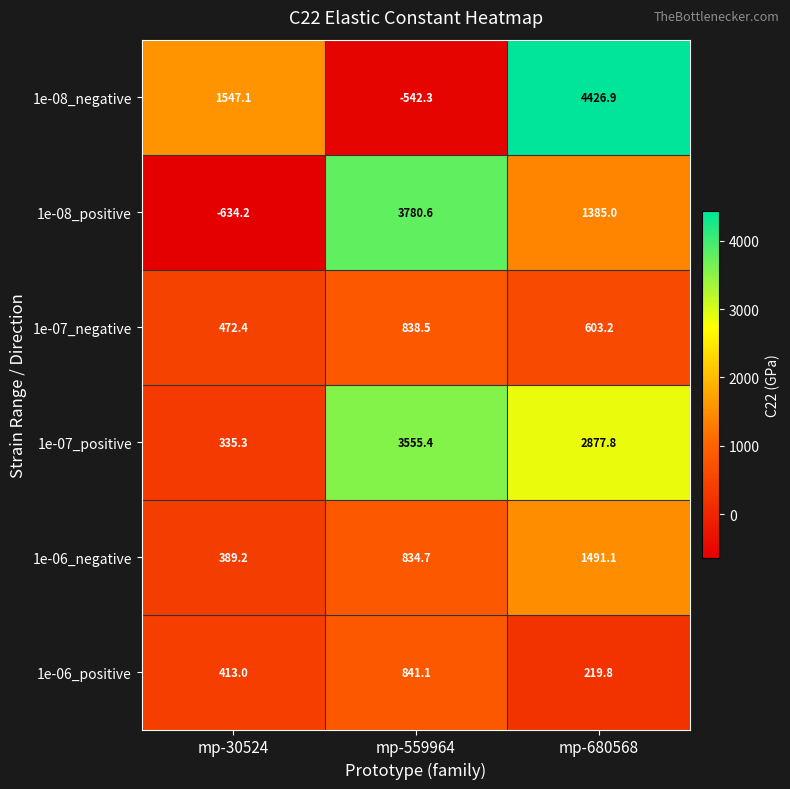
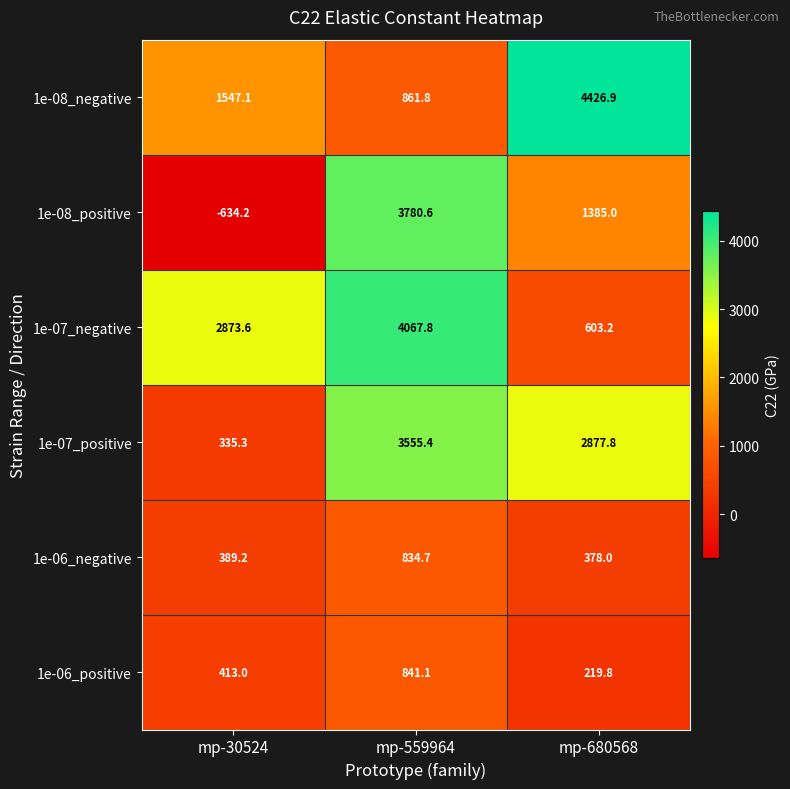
1e-08_negative, mp-559964: -542.3 -> 861.8
1e-07_negative, mp-30524: 472.4 -> 2873.6
1e-07_negative, mp-559964: 838.5 -> 4067.8
1e-06_negative, mp-680568: 1491.1 -> 378.0
